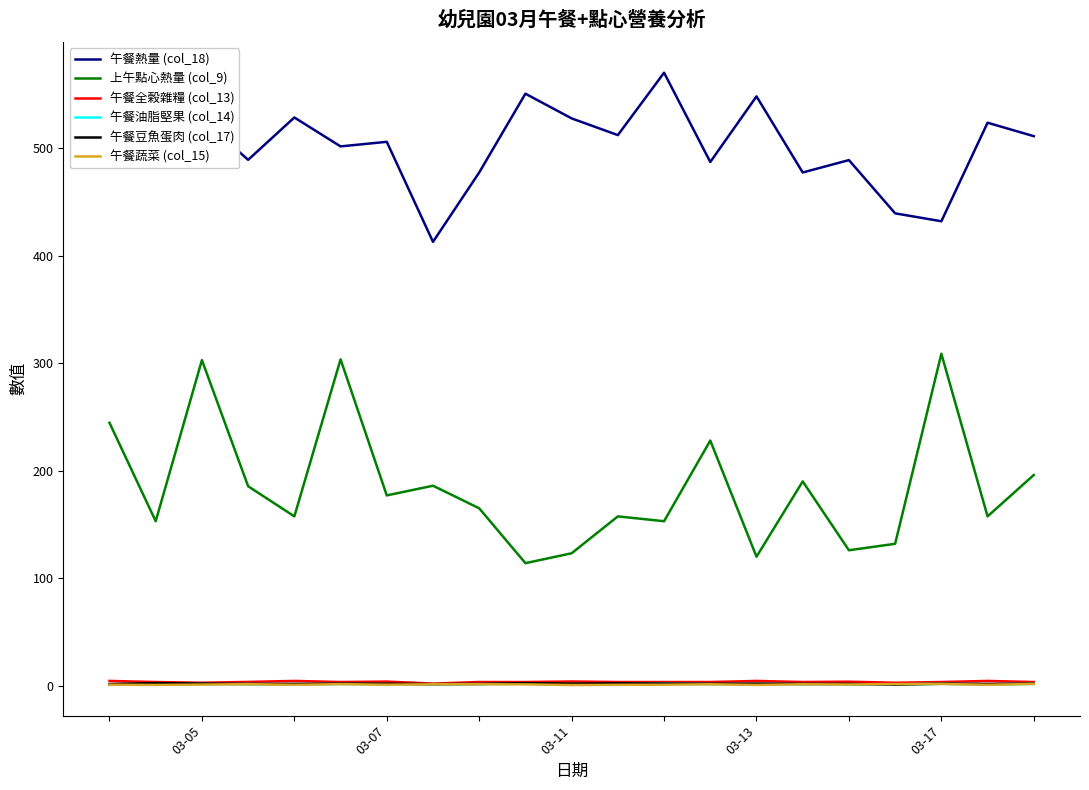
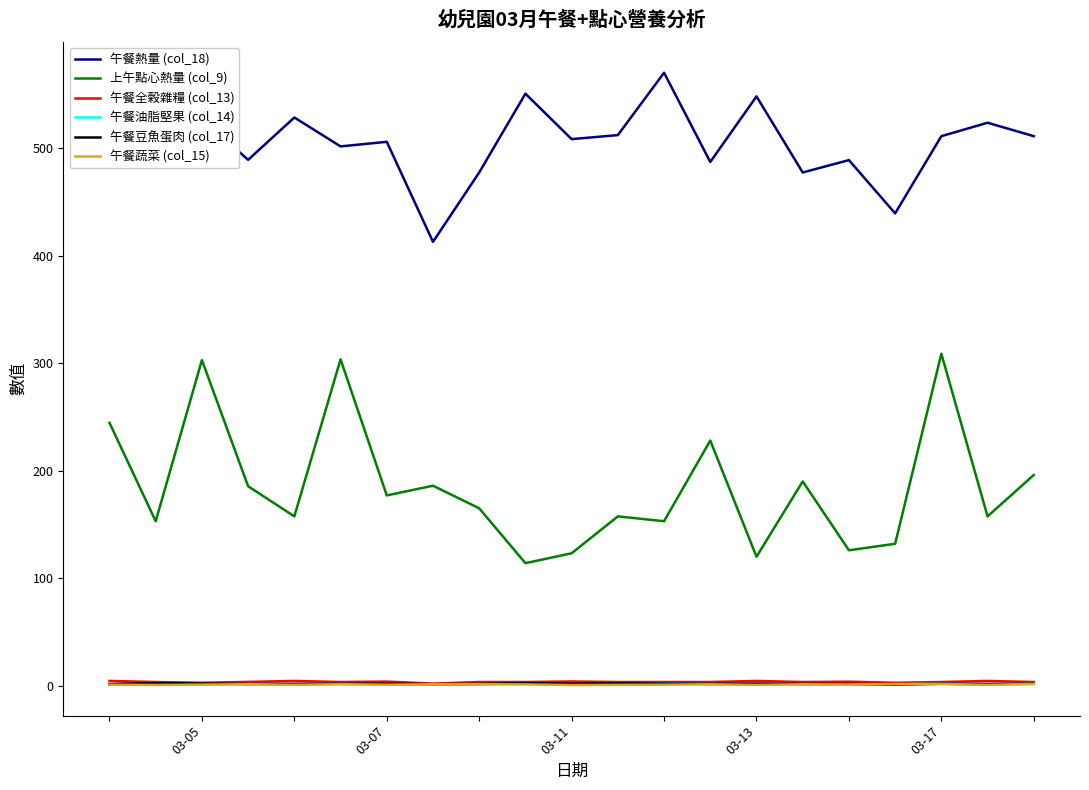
午餐熱量 (col_18), 03-11: 528 -> 508
午餐熱量 (col_18), 03-17: 432 -> 511
